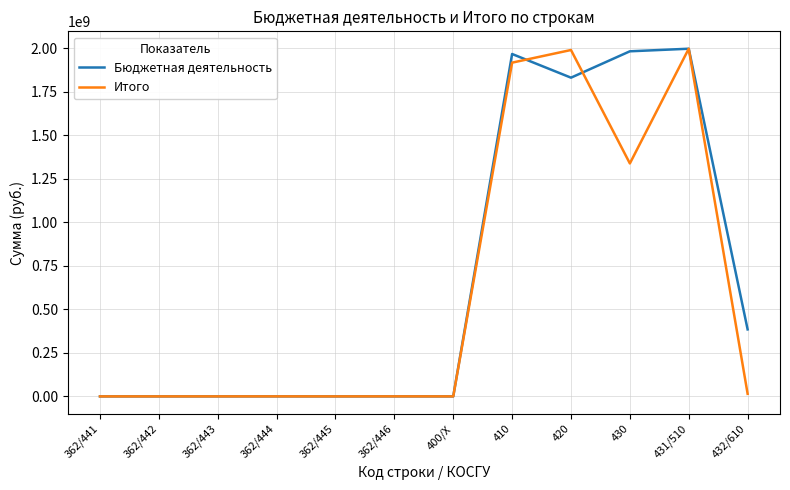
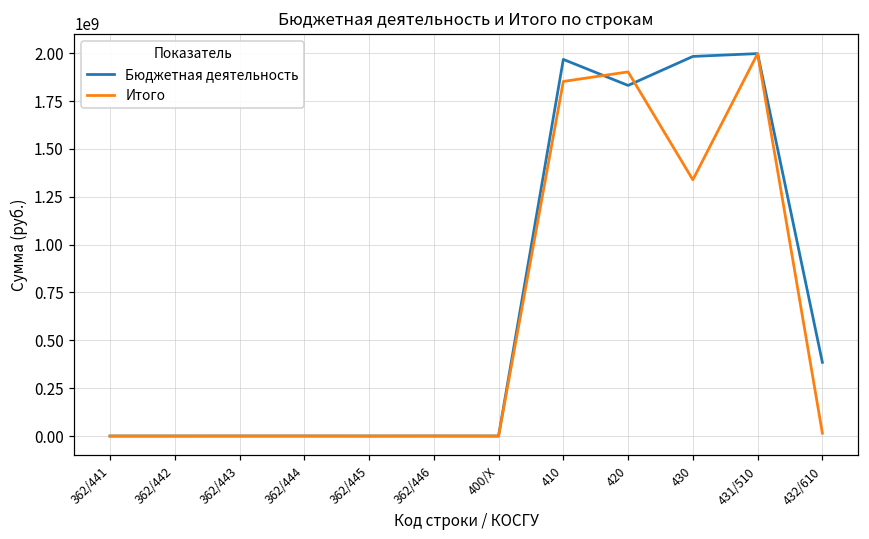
Итого, 410: 1920000000 -> 1850000000
Итого, 420: 1990000000 -> 1900000000
